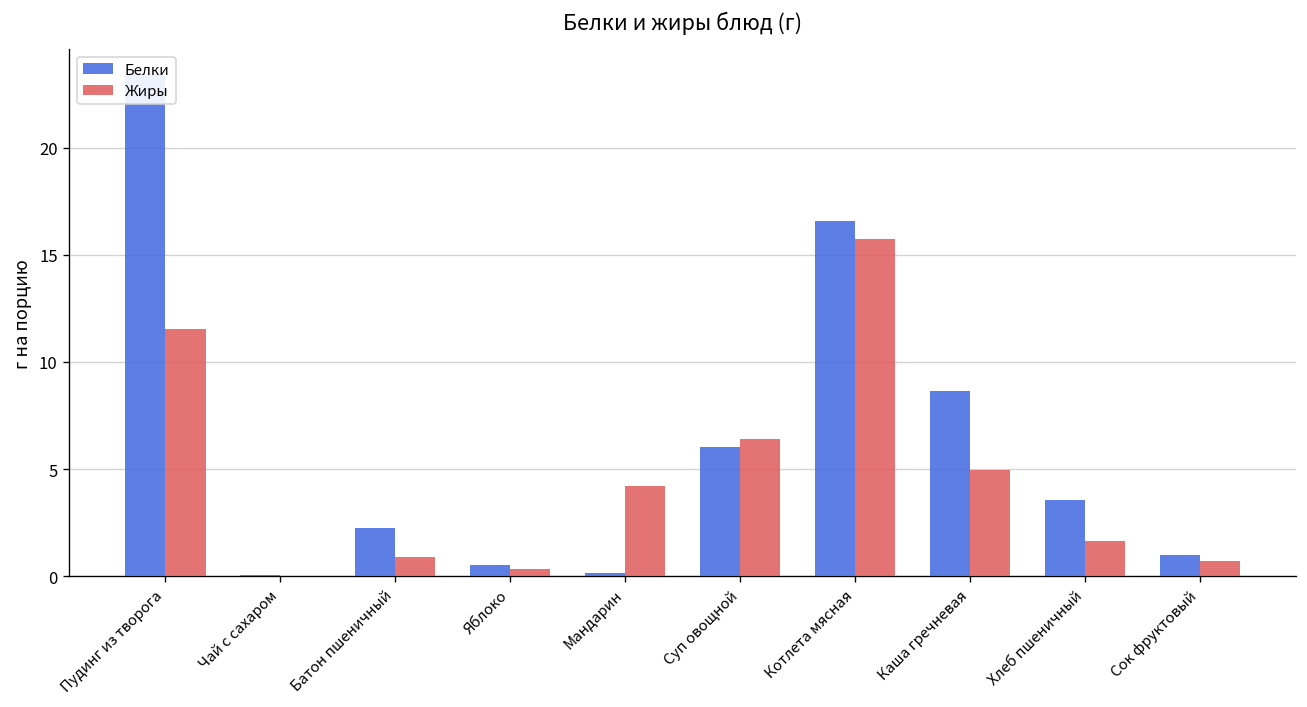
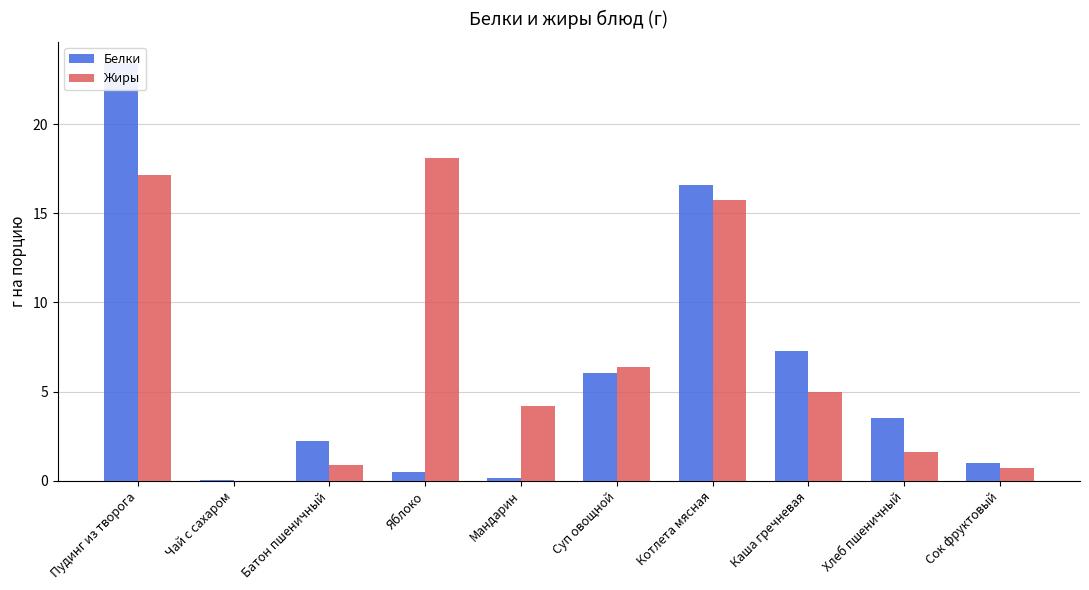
Жиры, Пудинг из творога: 11.5 -> 17.1
Жиры, Яблоко: 0.3 -> 18.1
Белки, Каша гречневая: 8.7 -> 7.3
